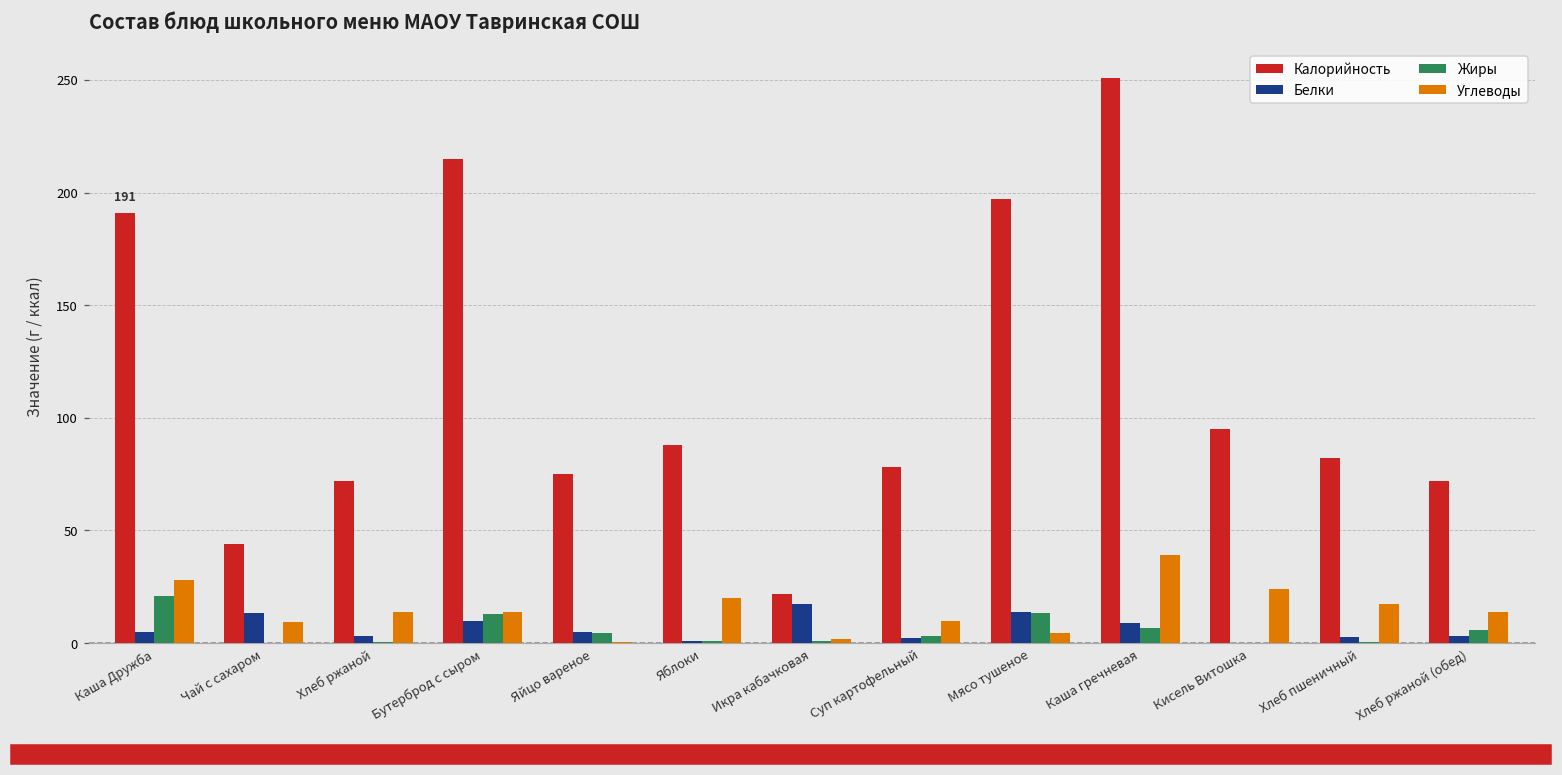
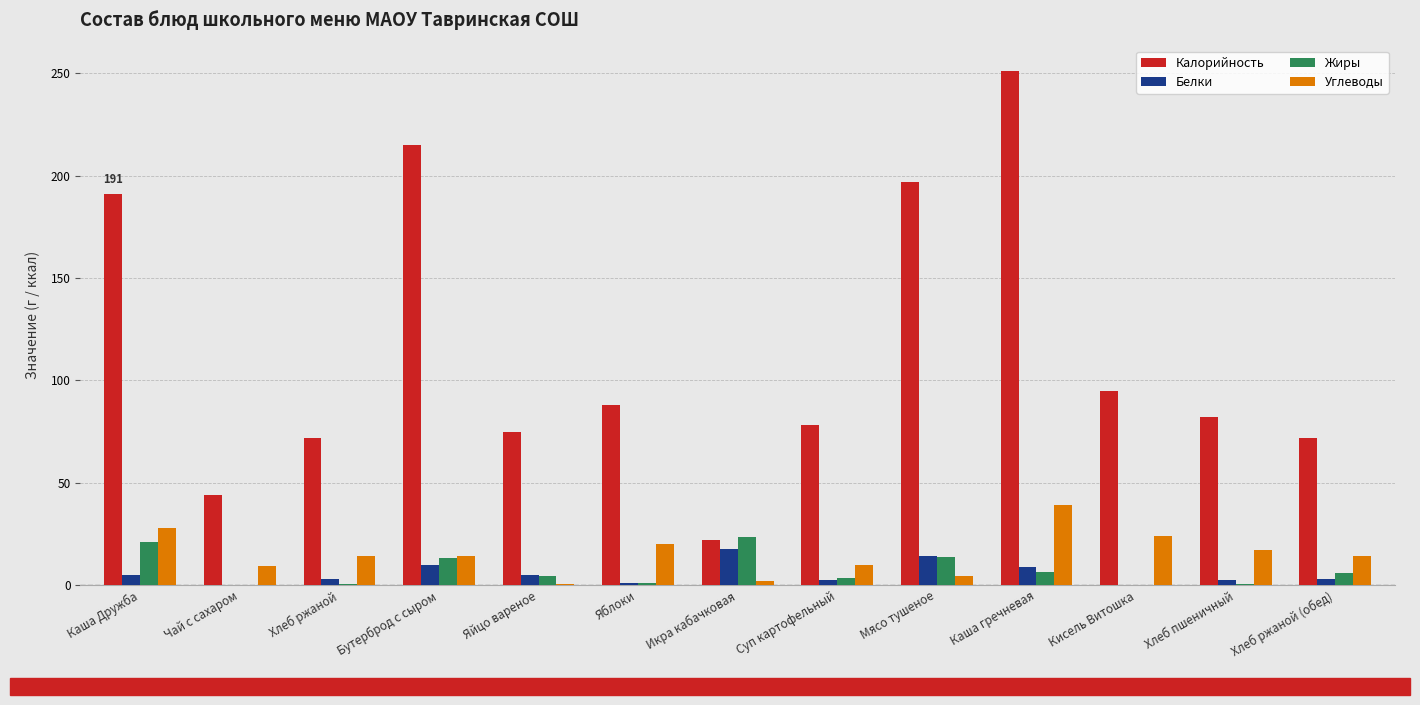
Белки, Чай с сахаром: 14 -> 0
Жиры, Икра кабачковая: 1 -> 23
